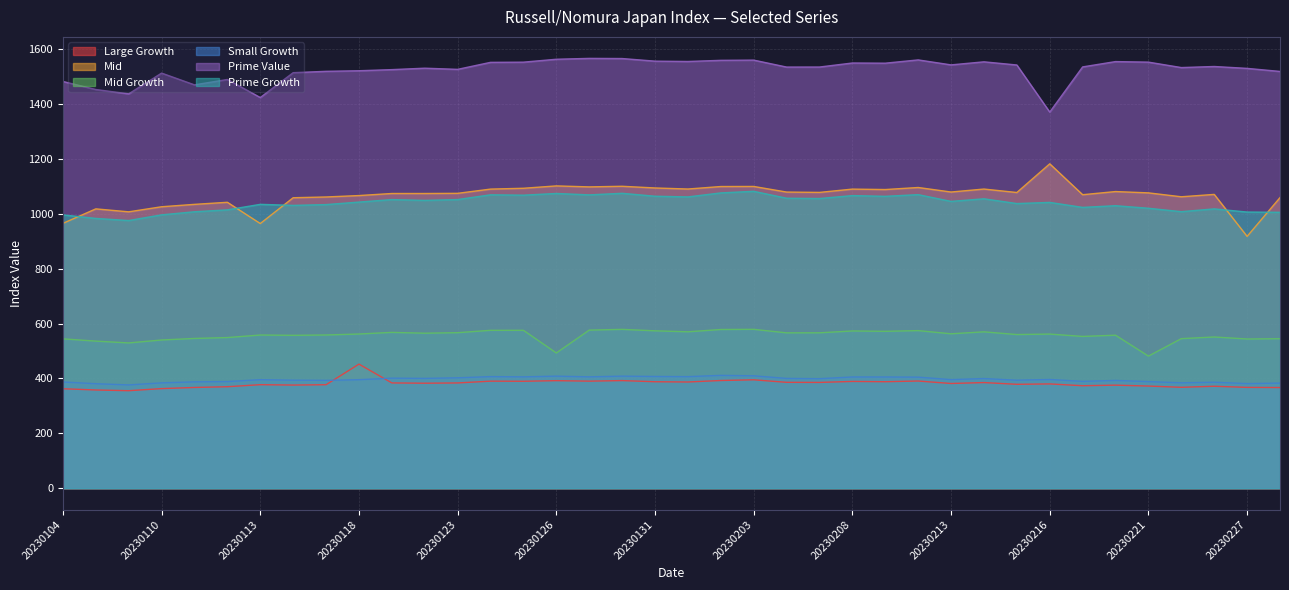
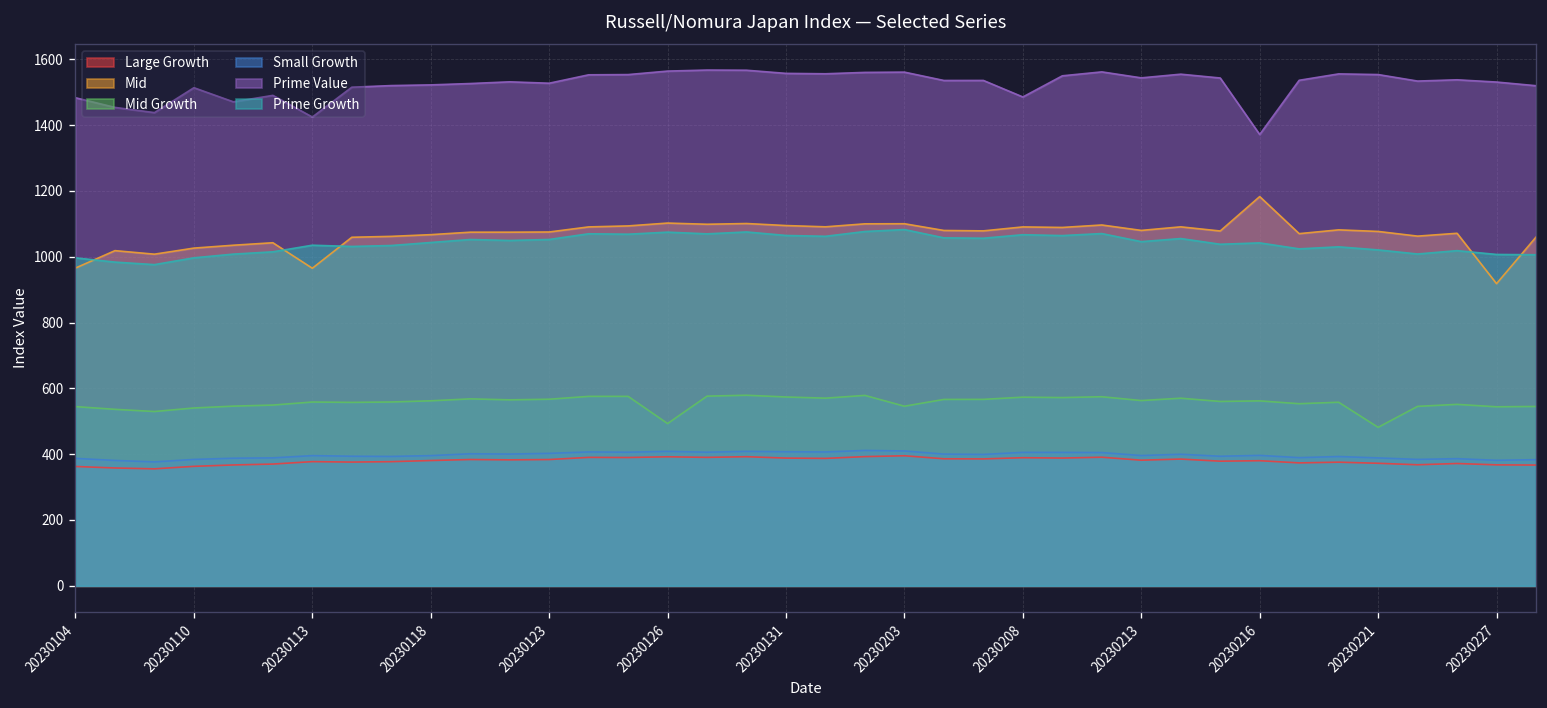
Large Growth, 20230118: 450 -> 380
Mid Growth, 20230203: 580 -> 550
Prime Value, 20230208: 1550 -> 1490
